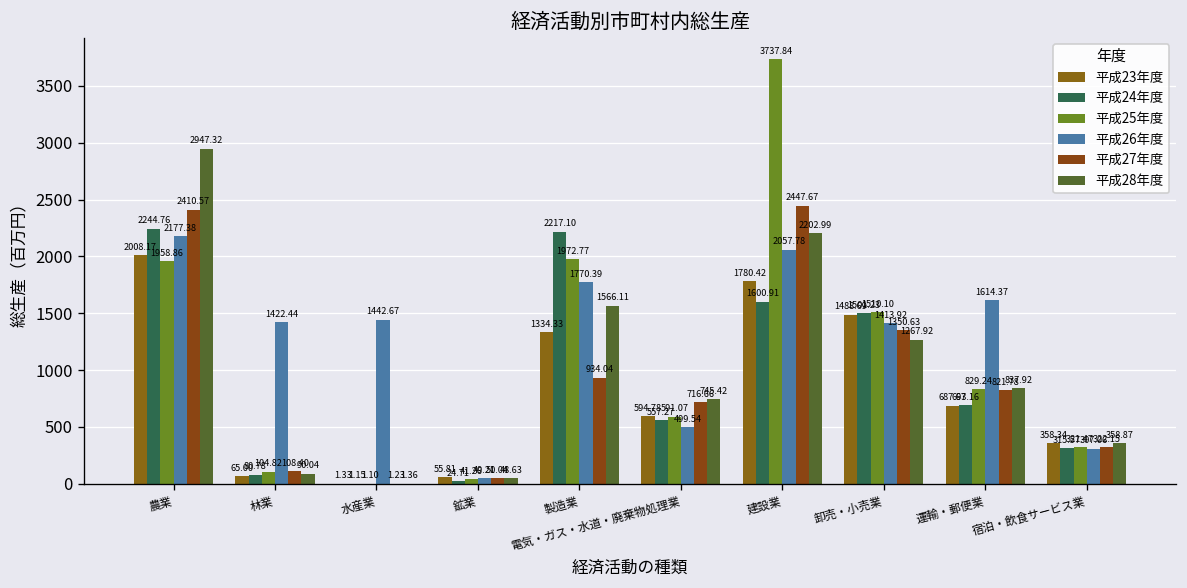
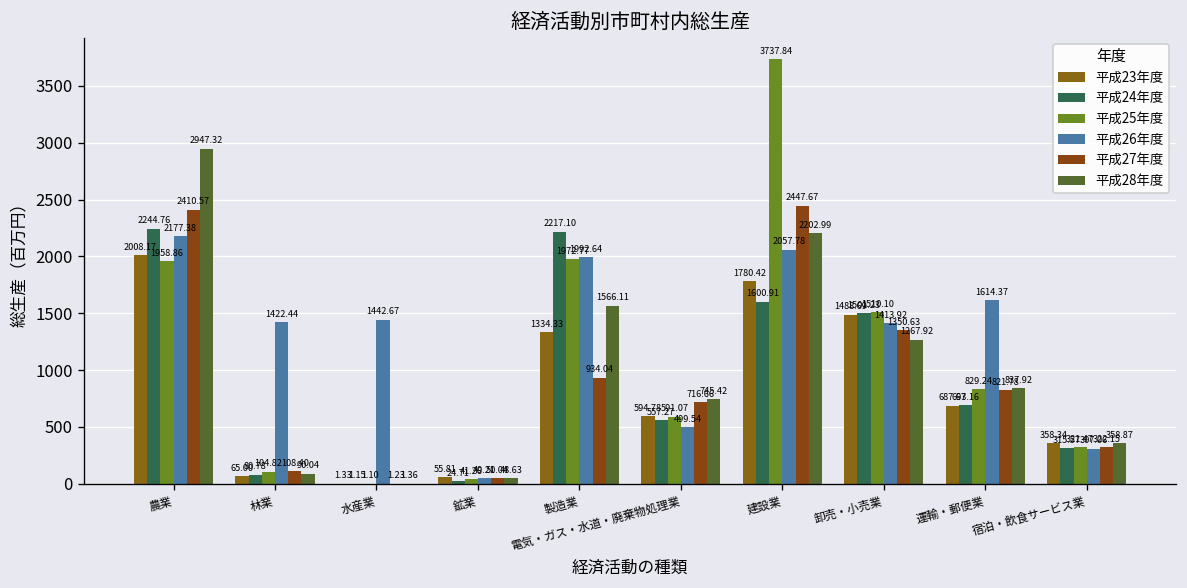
平成26年度, 製造業: 1770.39 -> 1992.64
